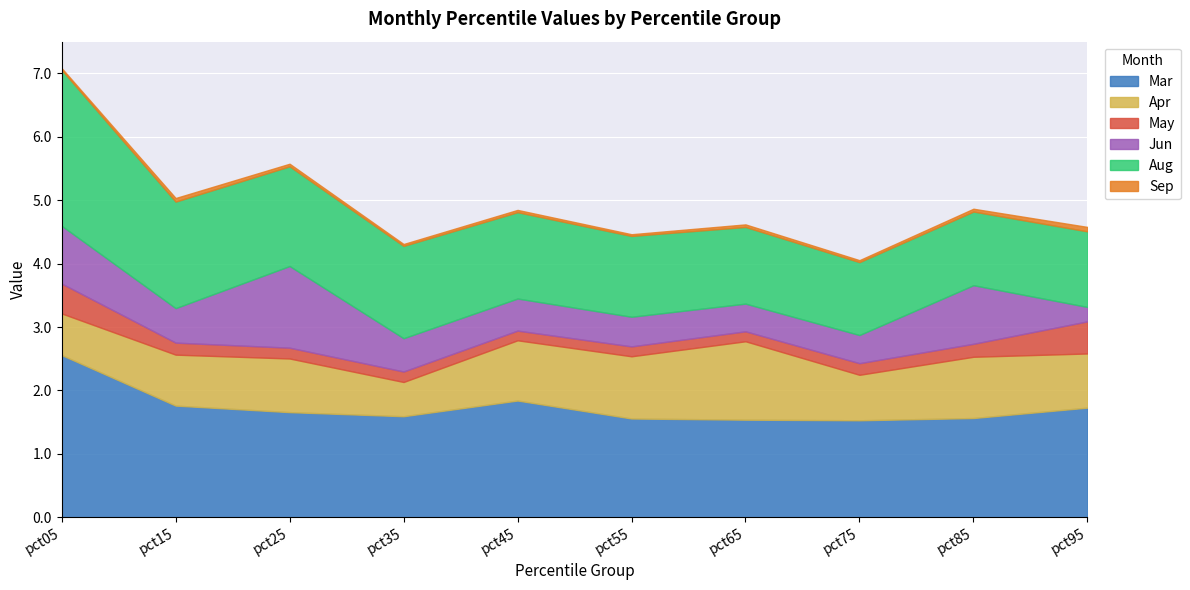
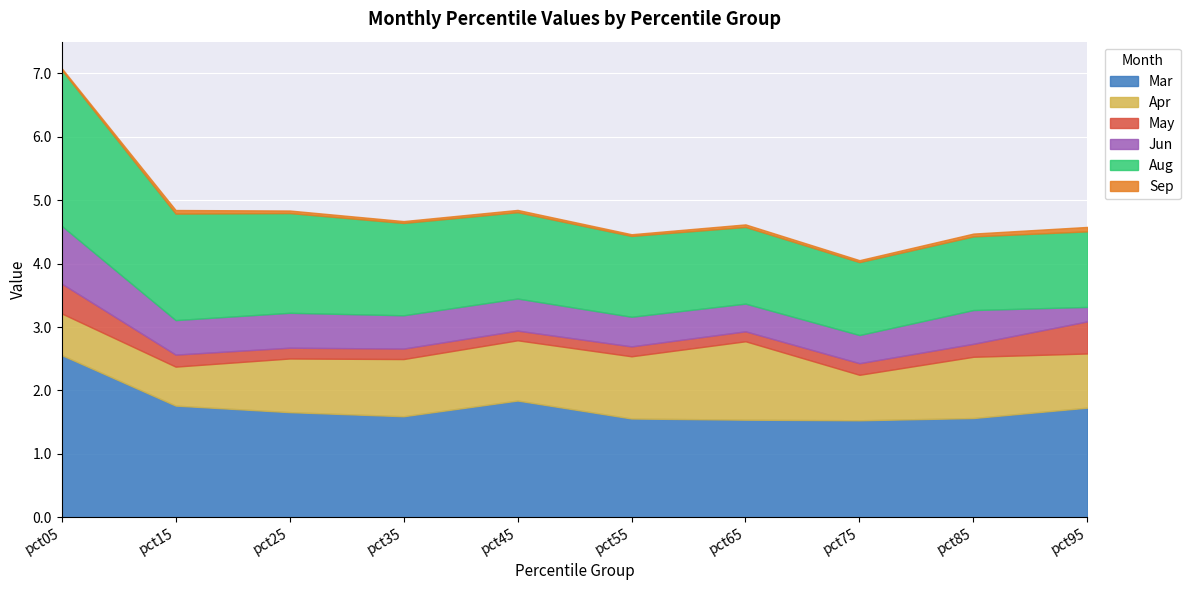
Apr, pct15: 0.8 -> 0.6
Jun, pct25: 1.3 -> 0.6
Apr, pct35: 0.5 -> 0.9
Jun, pct85: 0.9 -> 0.5
